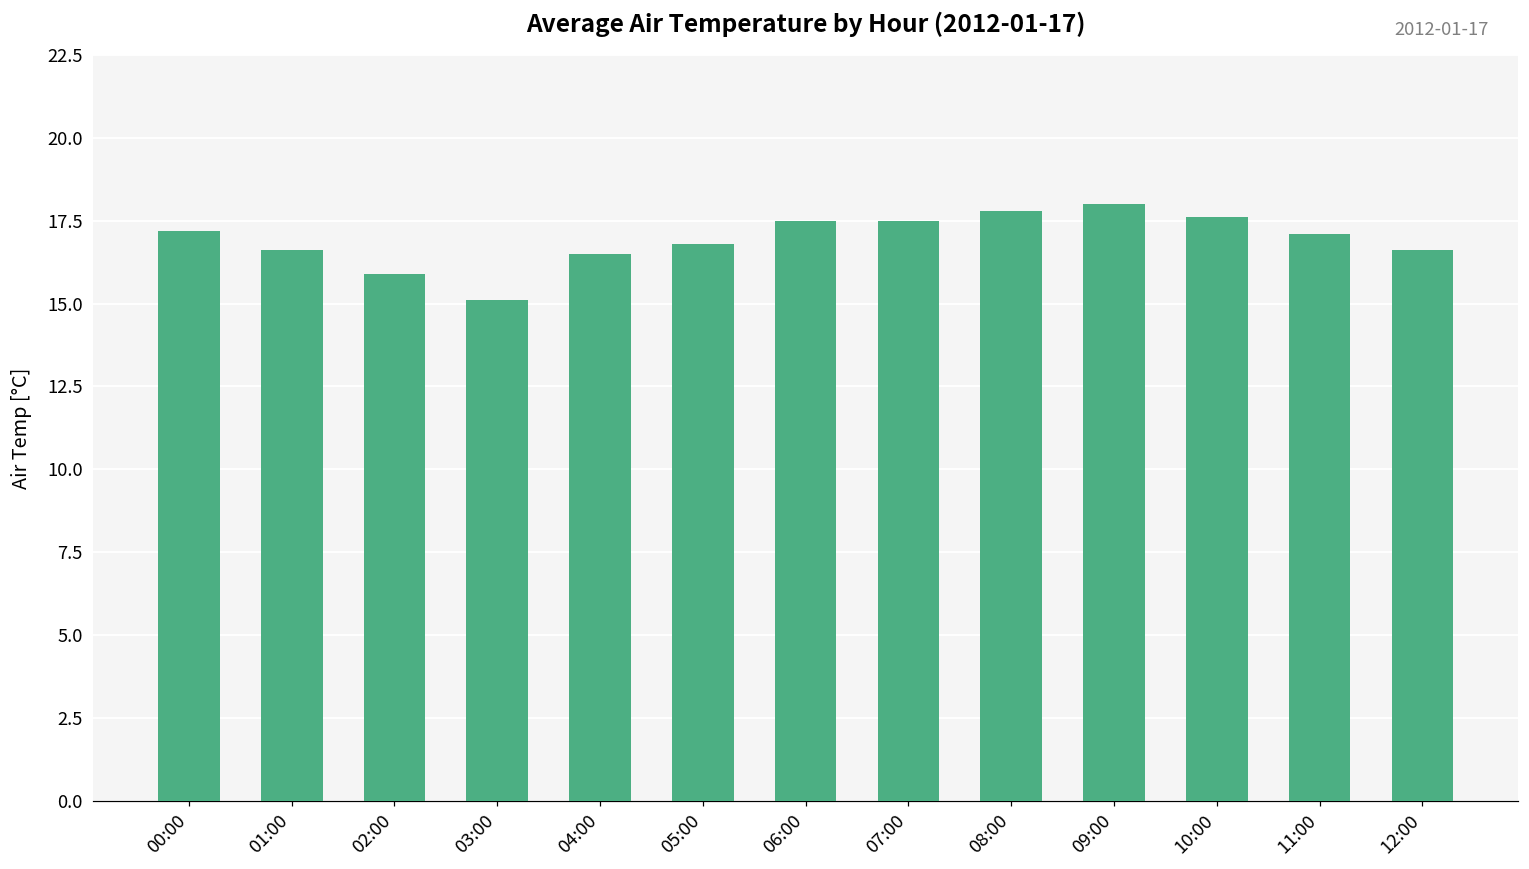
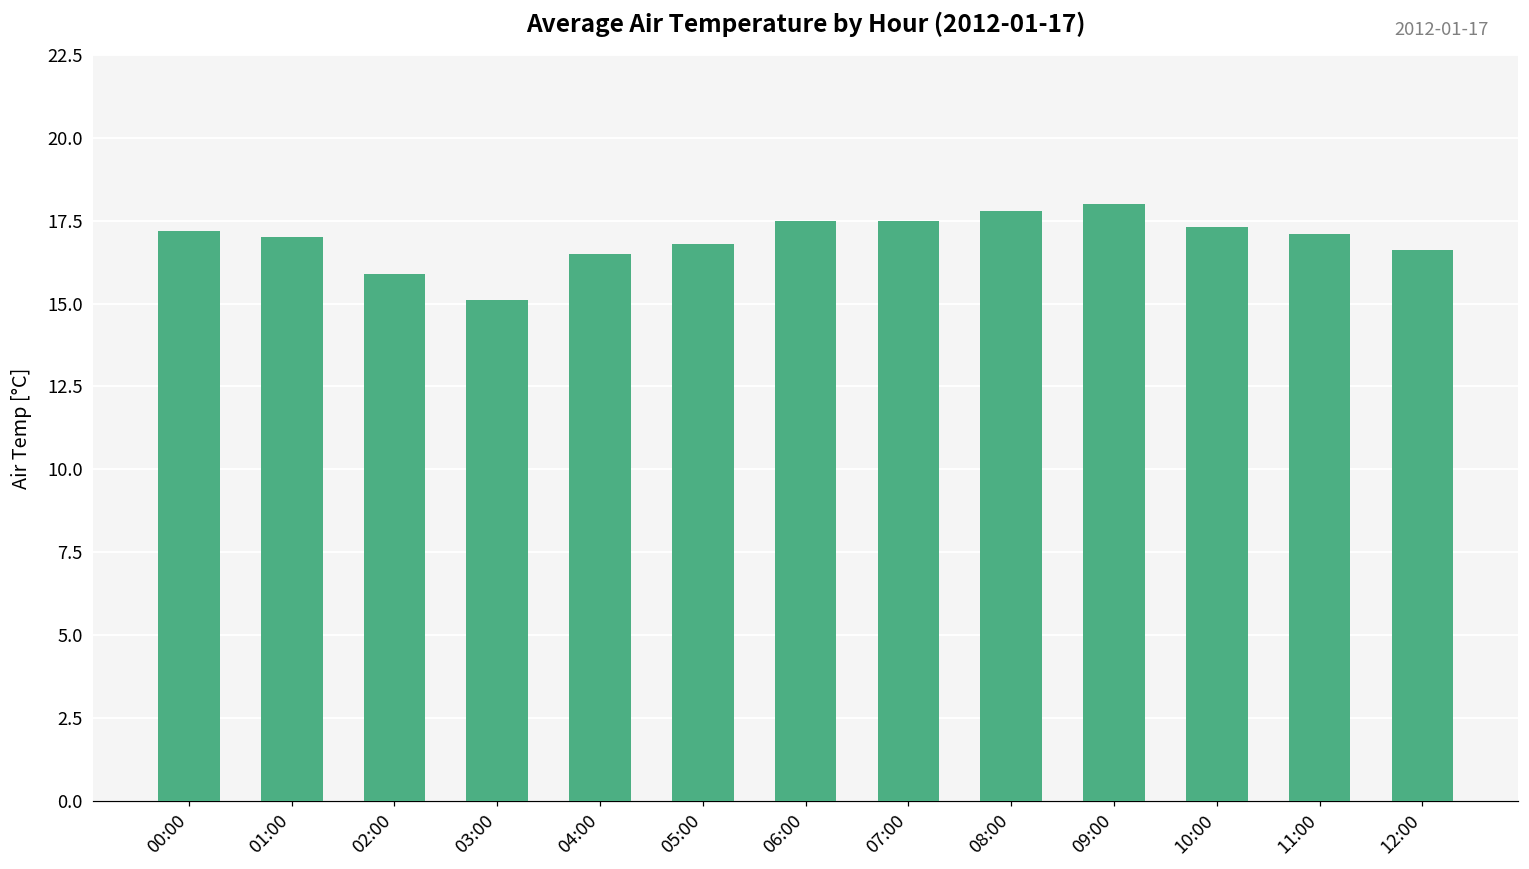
01:00: 16.6 -> 17.0
10:00: 17.6 -> 17.3
